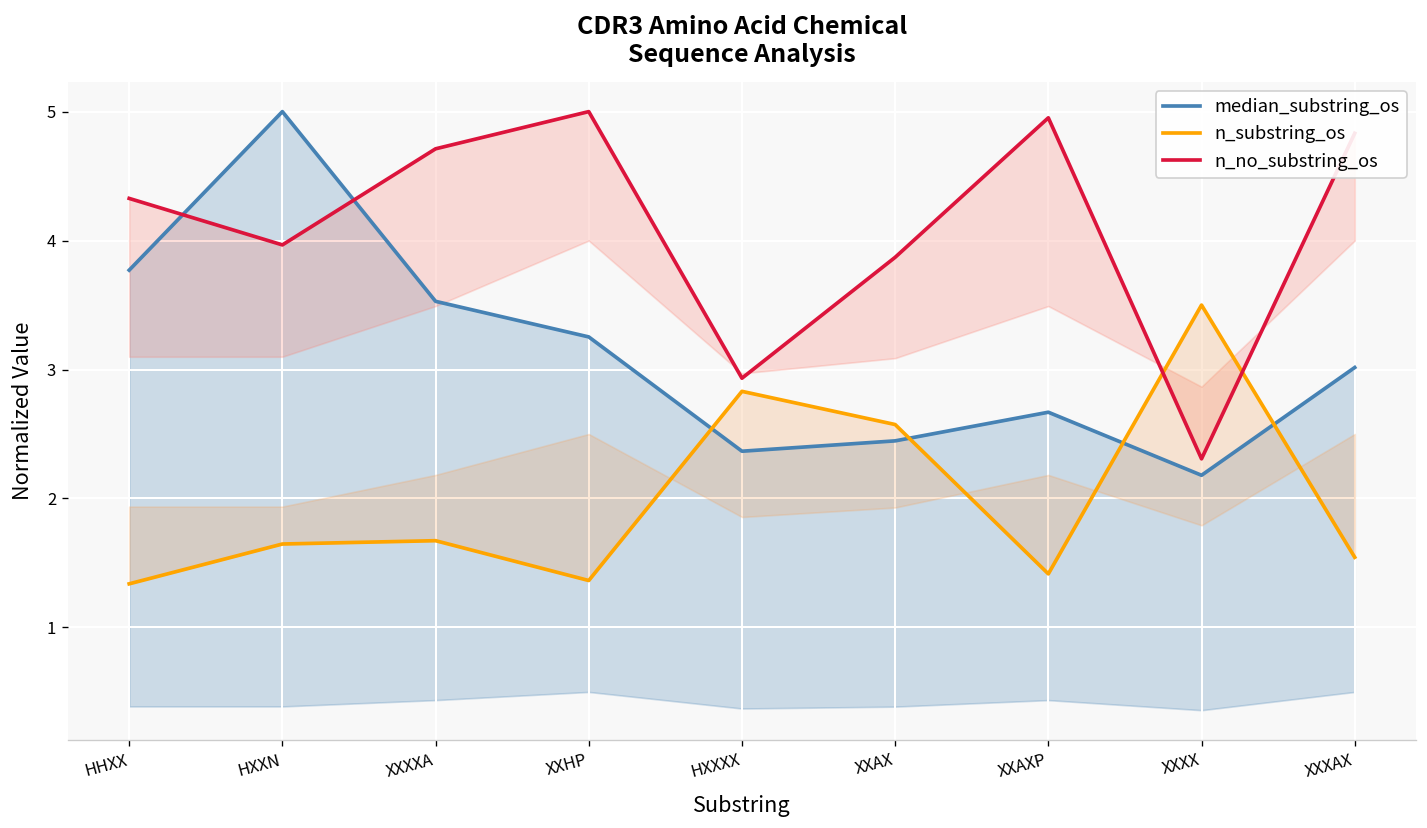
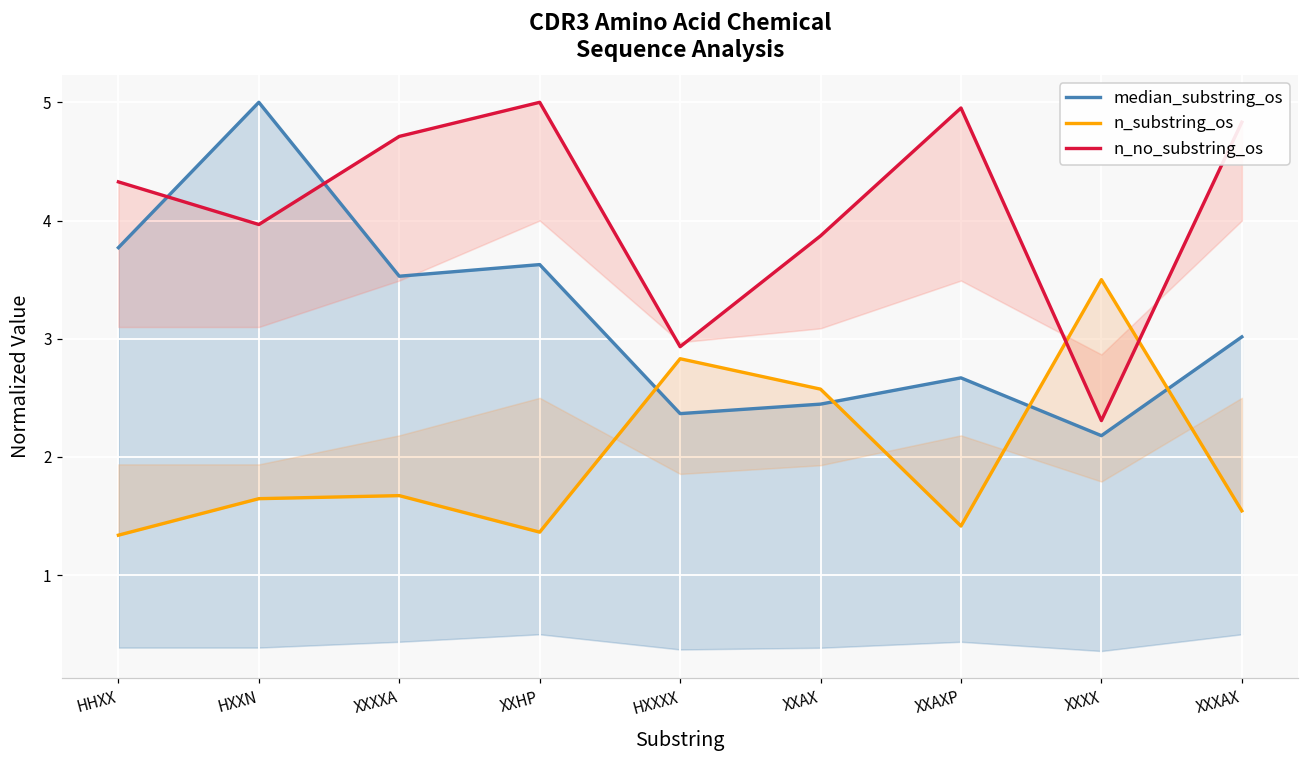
median_substring_os, XXHP: 3.25 -> 3.63
